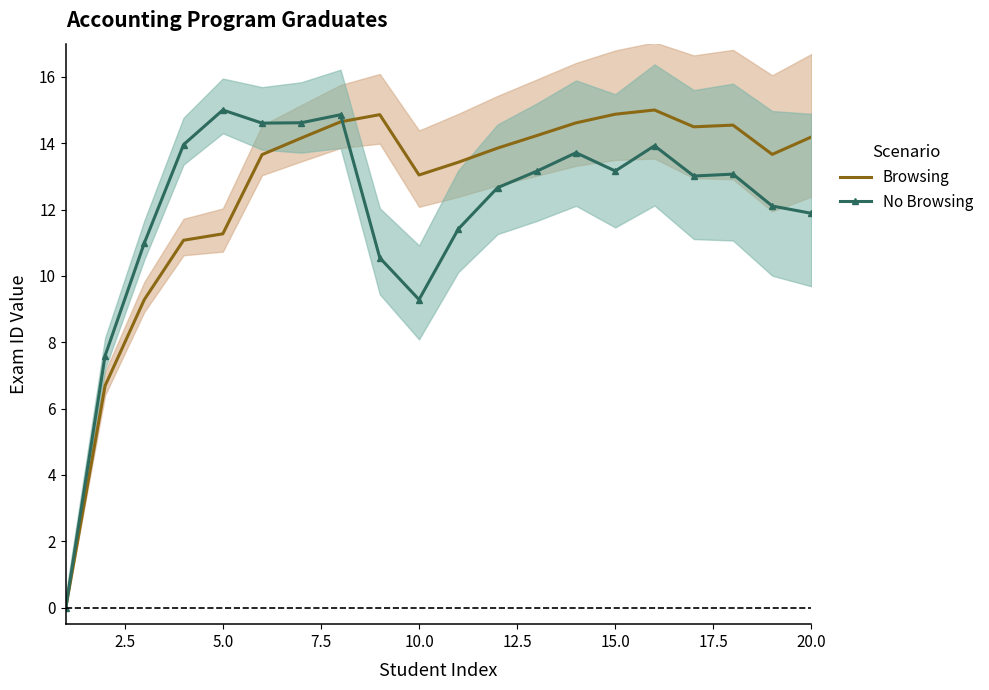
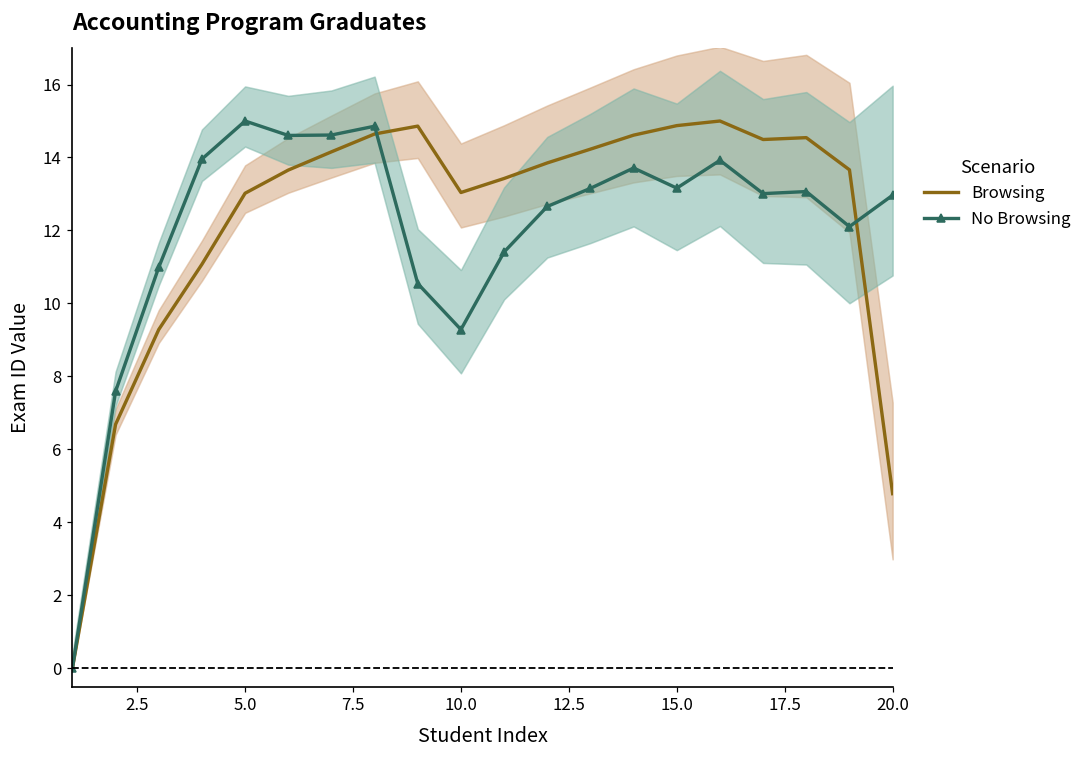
Browsing, 5.0: 11.3 -> 13.0
Browsing, 20.0: 14.2 -> 4.8
No Browsing, 20.0: 11.9 -> 13.0
